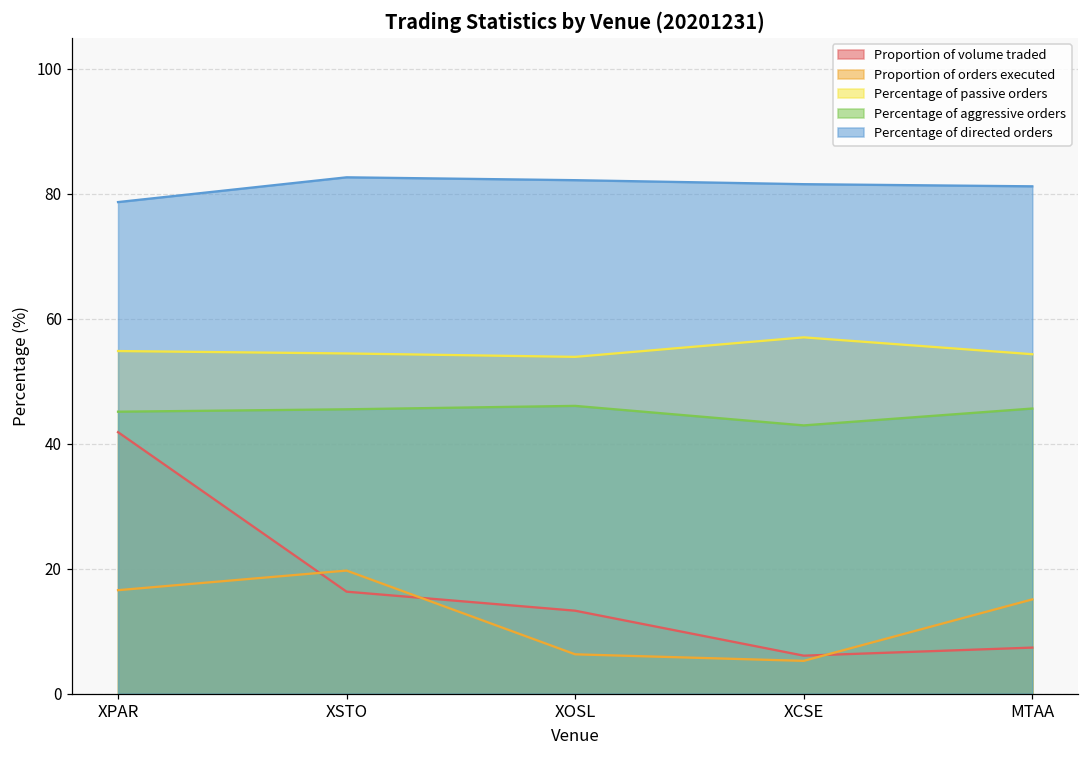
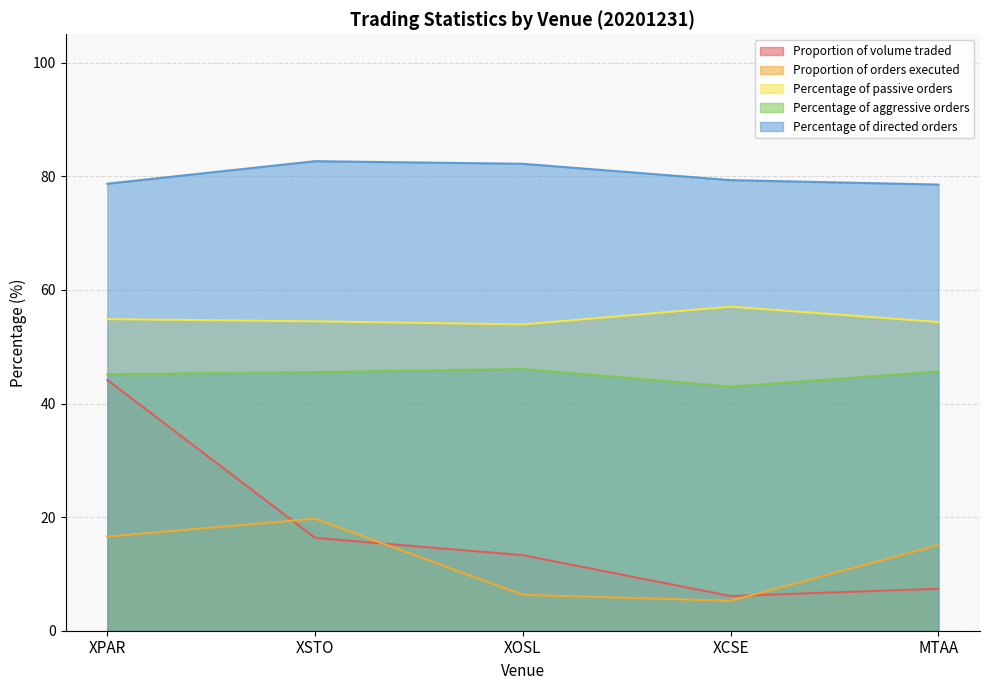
Proportion of volume traded, XPAR: 42 -> 44
Percentage of directed orders, XCSE: 82 -> 79
Percentage of directed orders, MTAA: 81 -> 79
